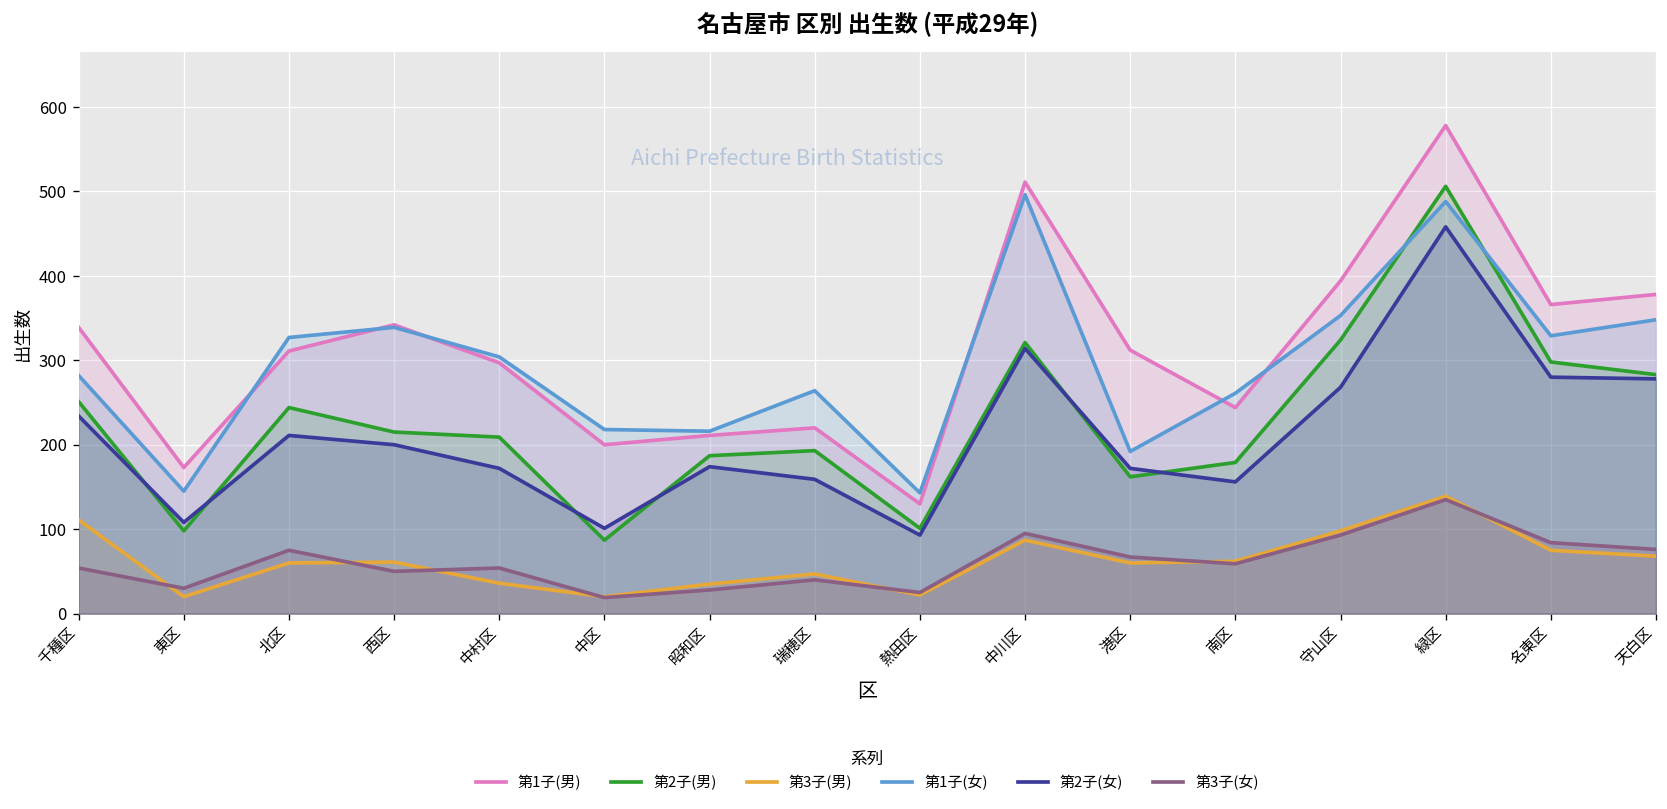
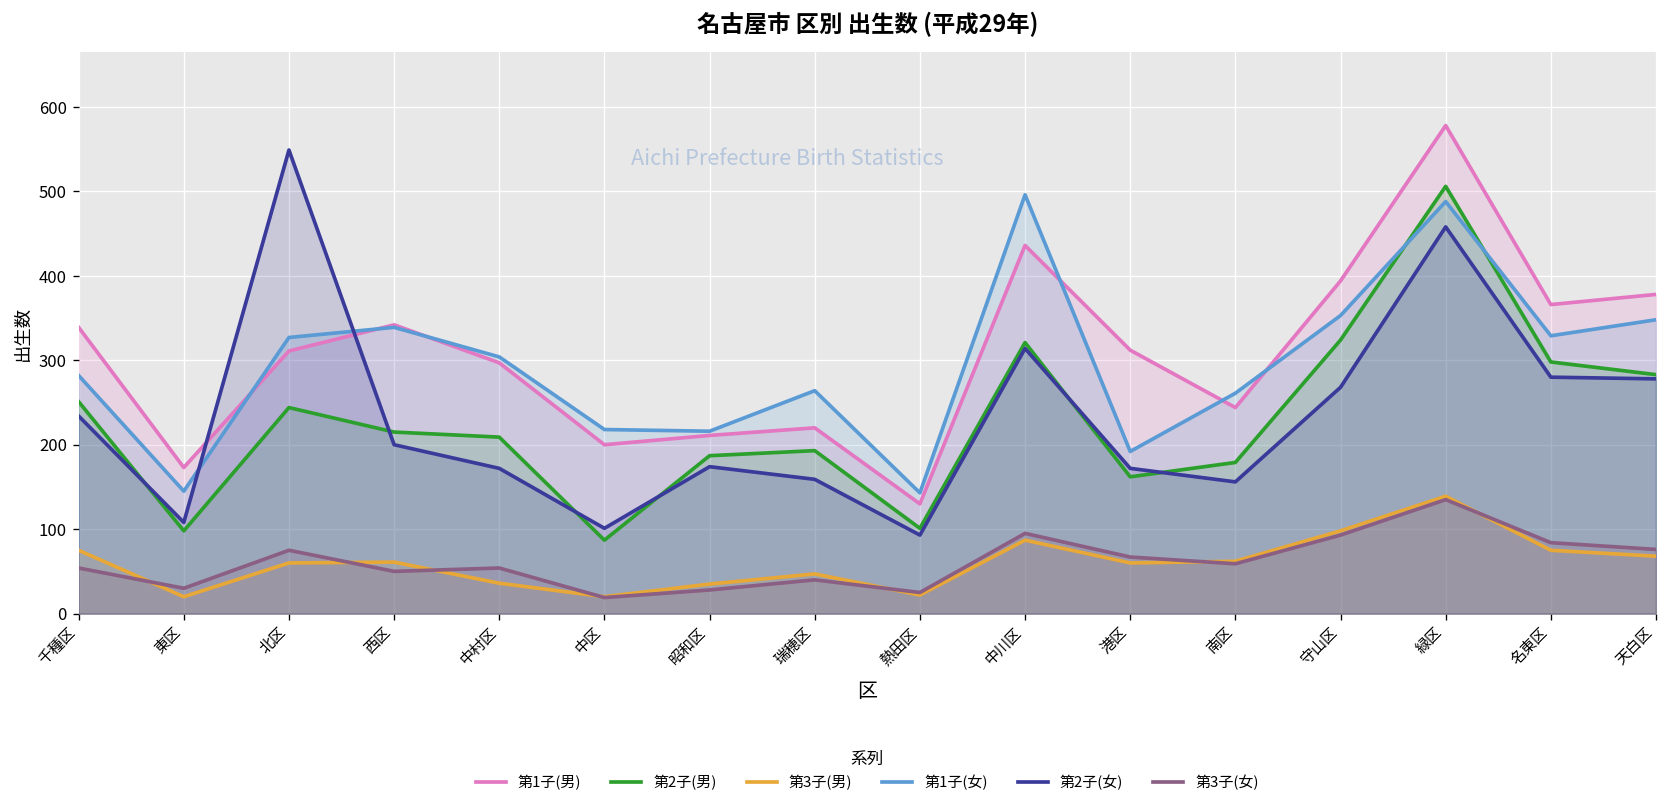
第3子(男), 千種区: 110 -> 80
第2子(女), 北区: 210 -> 550
第1子(男), 中川区: 510 -> 440
